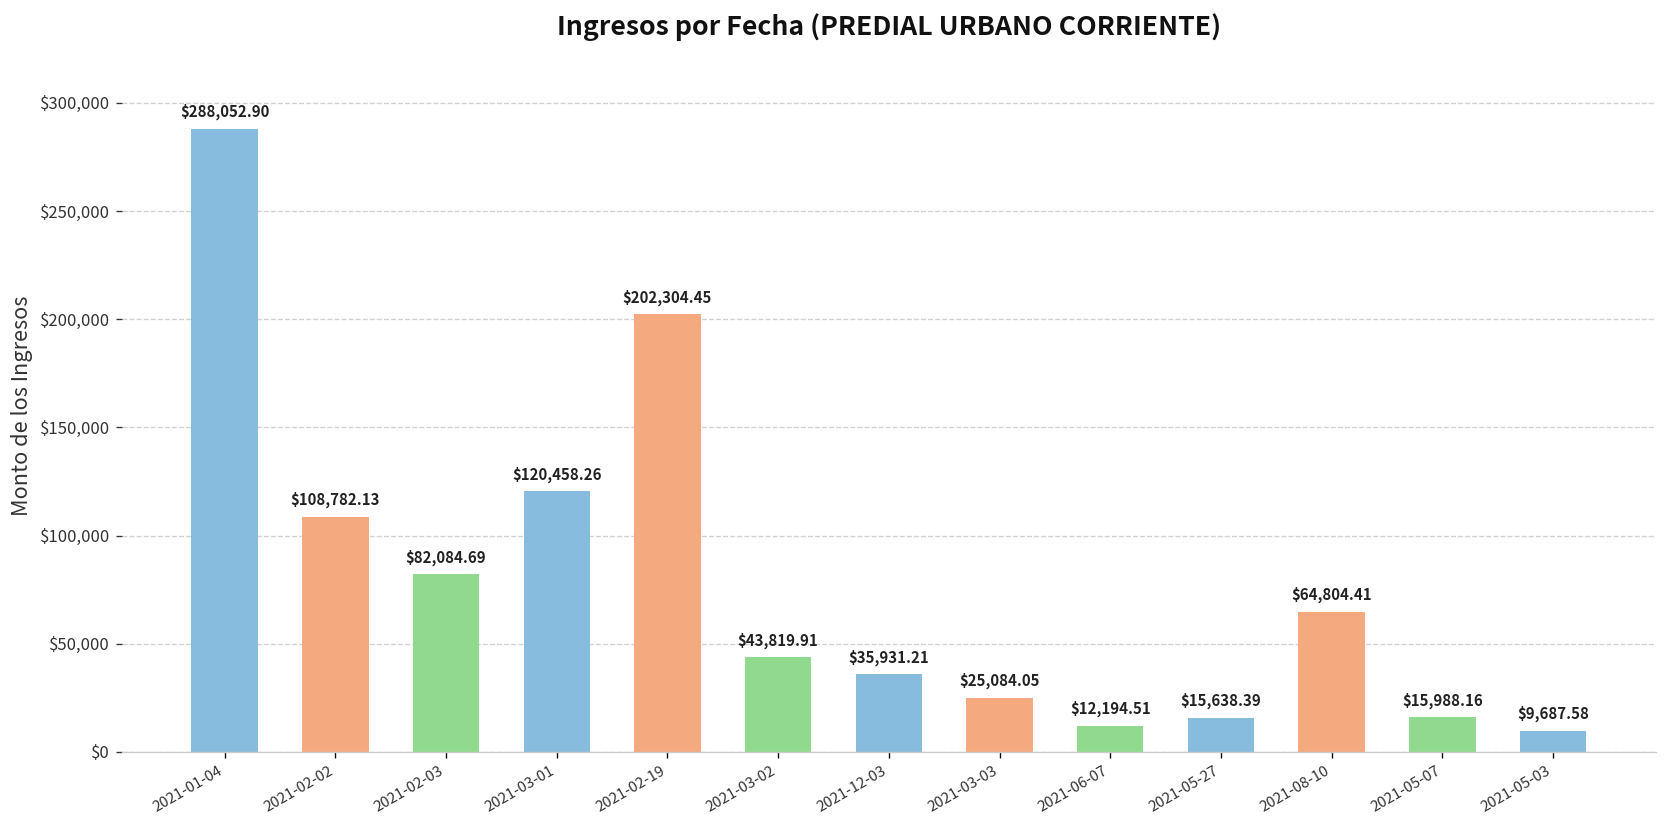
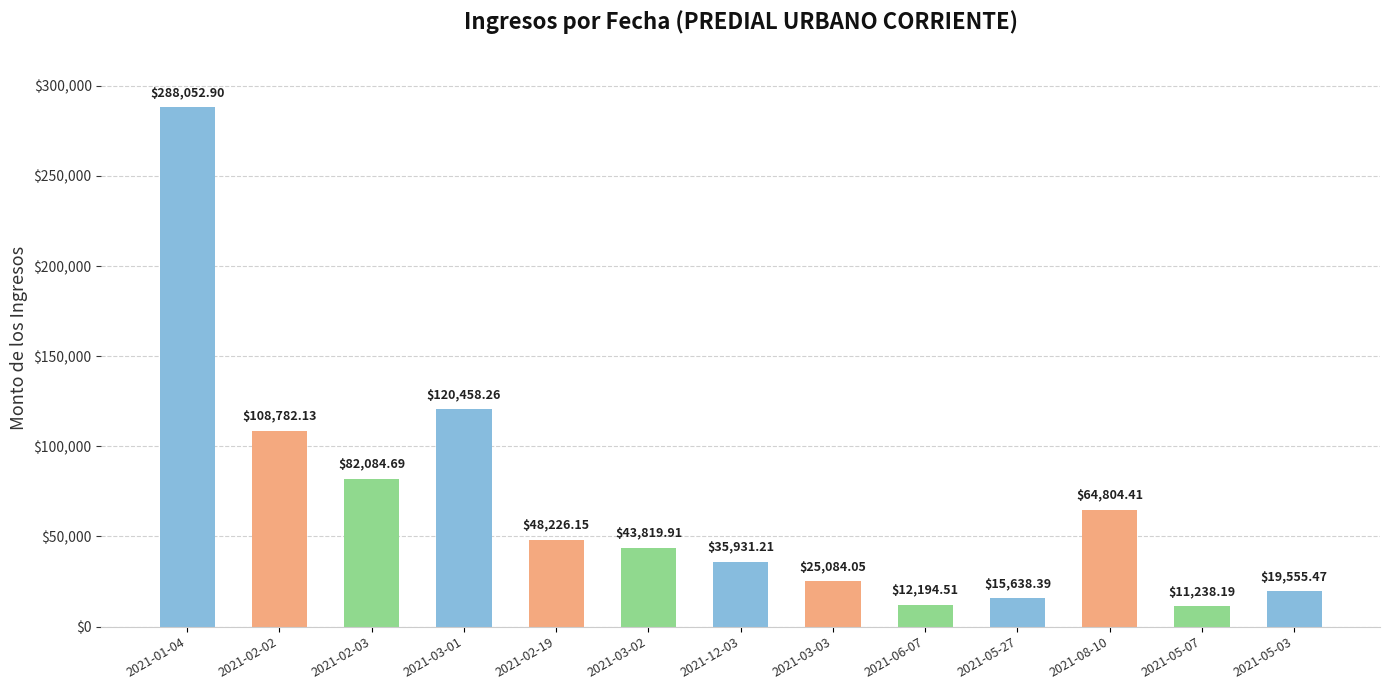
2021-02-19: $202,304.45 -> $48,226.15
2021-05-07: $15,988.16 -> $11,238.19
2021-05-03: $9,687.58 -> $19,555.47
